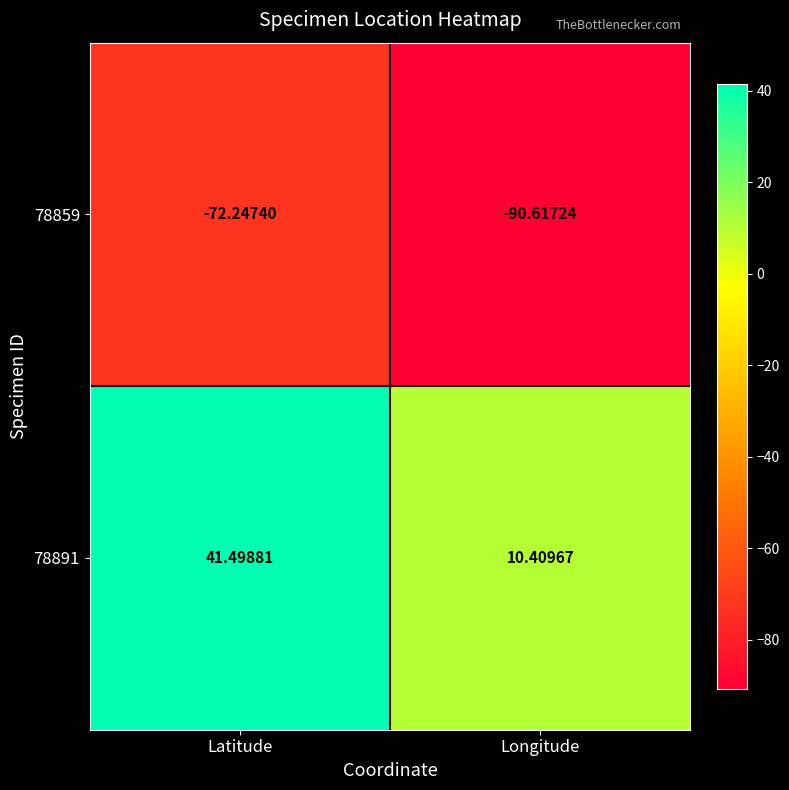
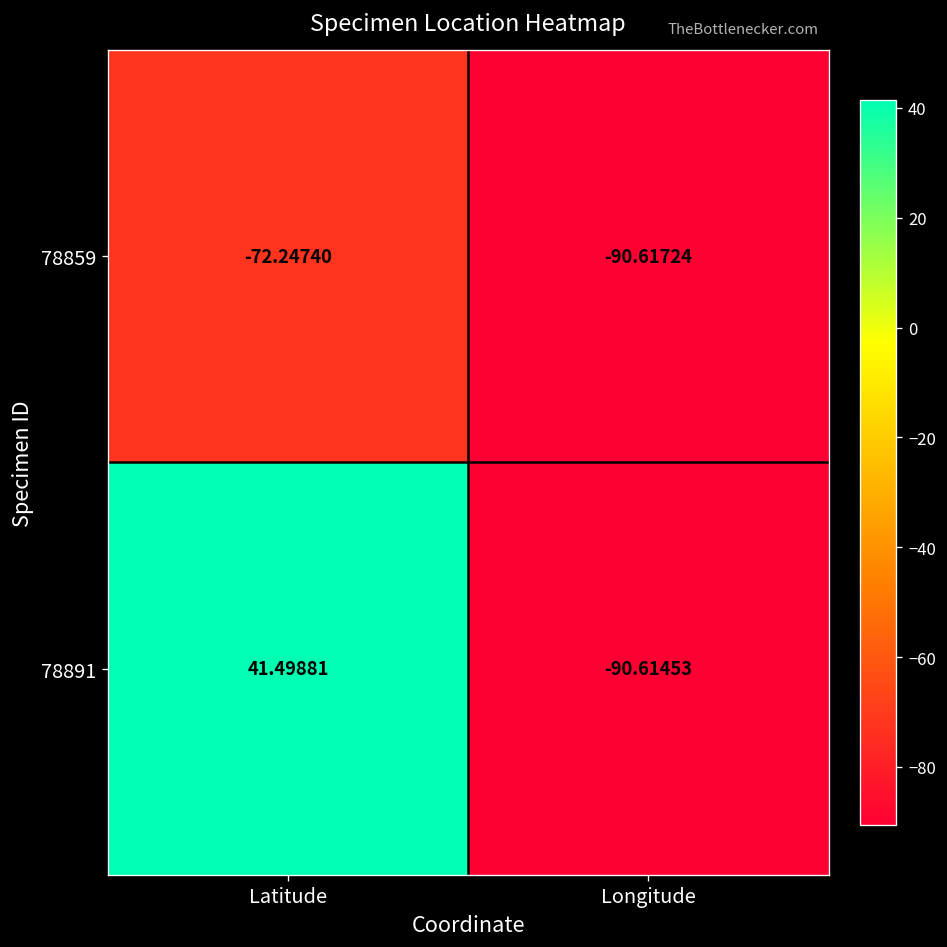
78891, Longitude: 10.40967 -> -90.61453
